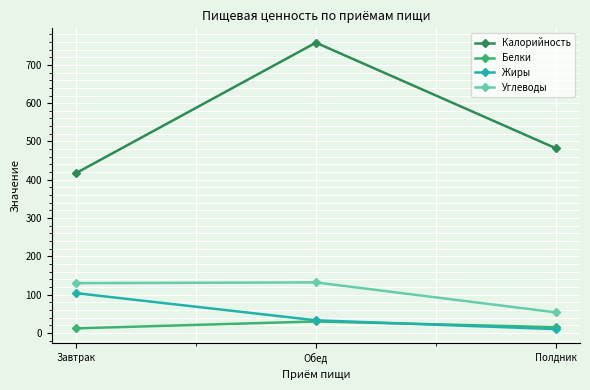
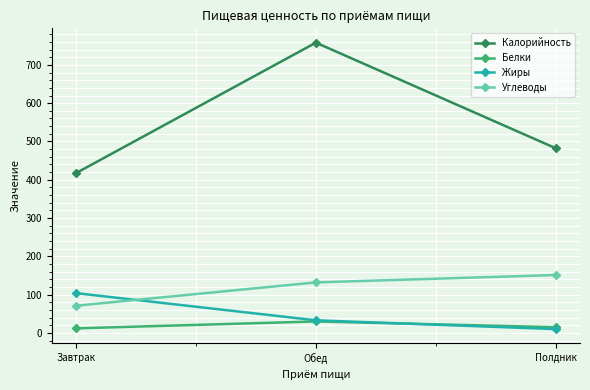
Углеводы, Завтрак: 130 -> 70
Углеводы, Полдник: 50 -> 150
